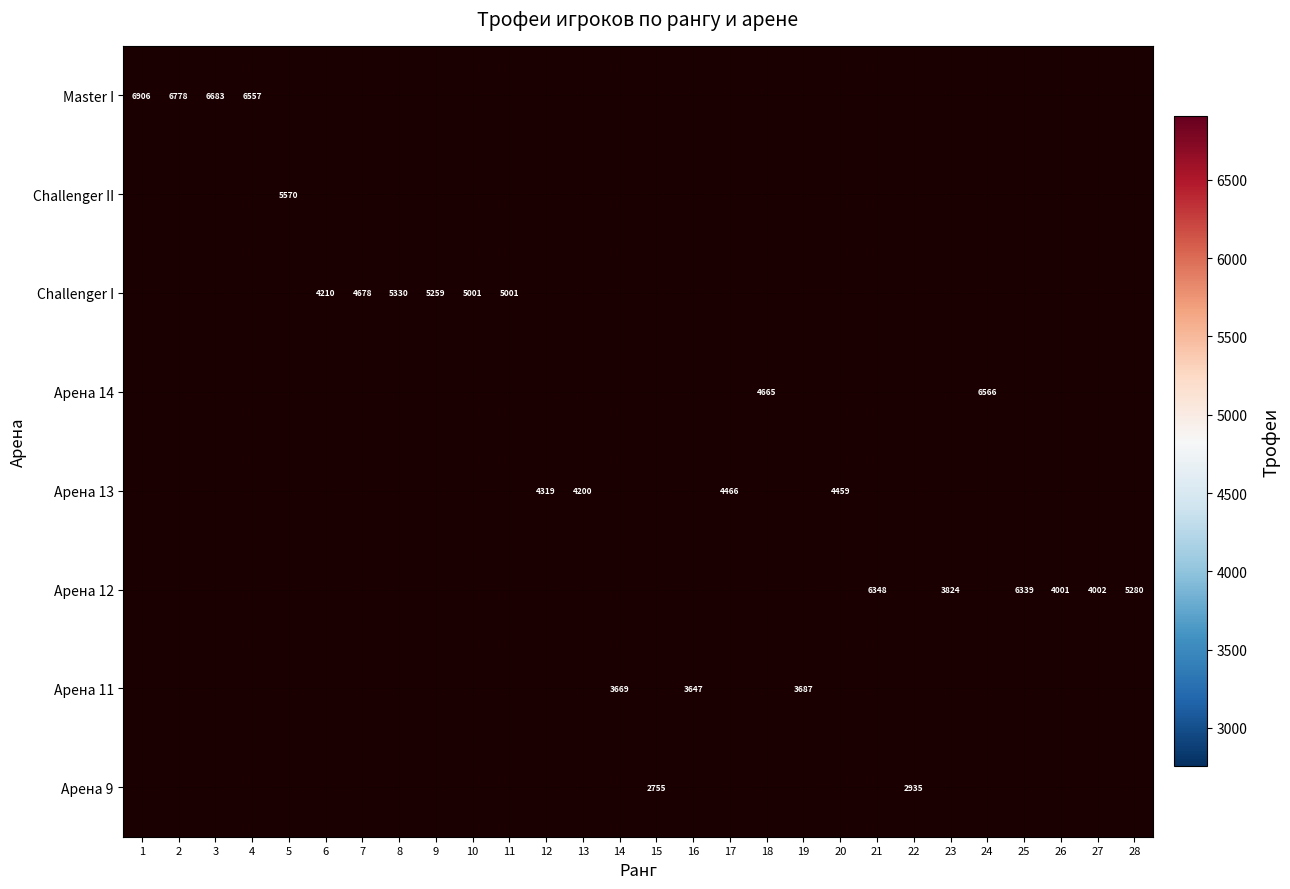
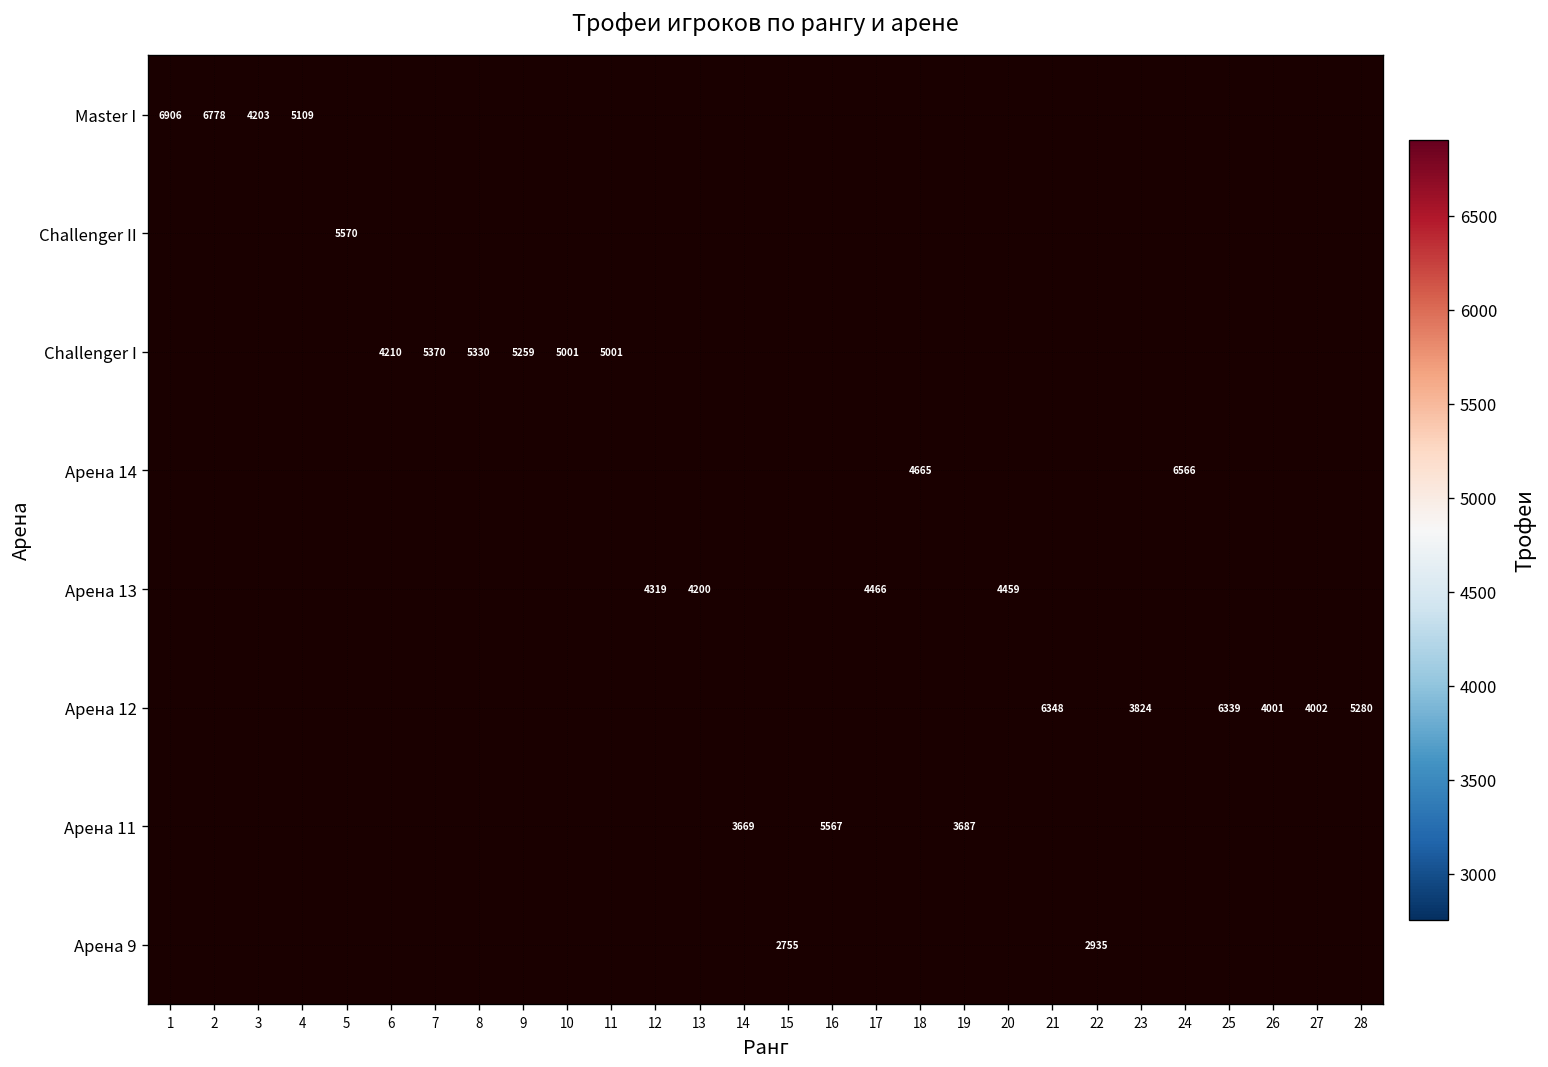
Master I, 3: 6683 -> 4203
Master I, 4: 6557 -> 5109
Challenger I, 7: 4678 -> 5370
Арена 11, 16: 3647 -> 5567
